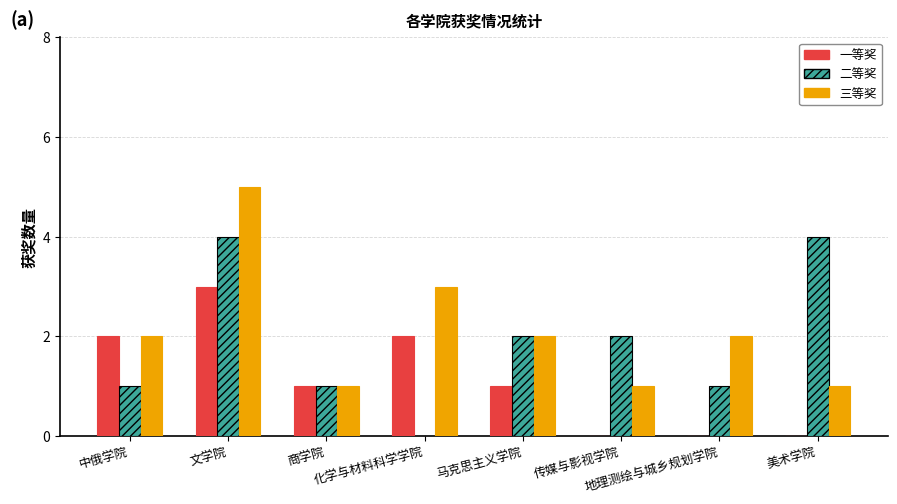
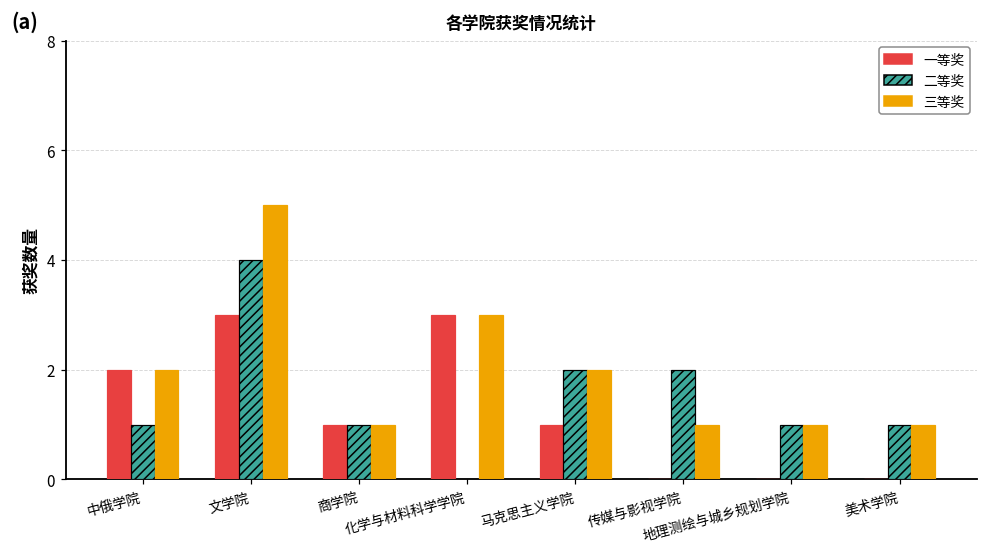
一等奖, 化学与材料科学学院: 2 -> 3
三等奖, 地理测绘与城乡规划学院: 2 -> 1
二等奖, 美术学院: 4 -> 1
